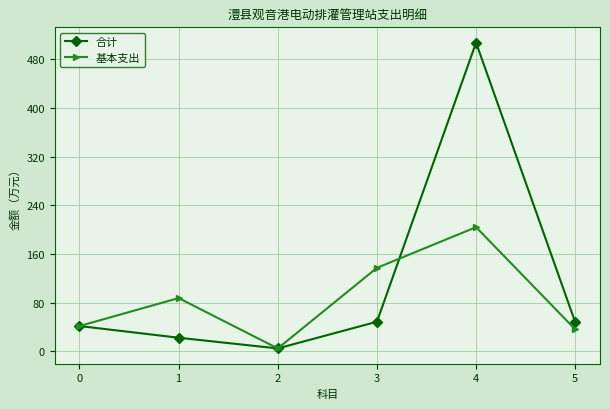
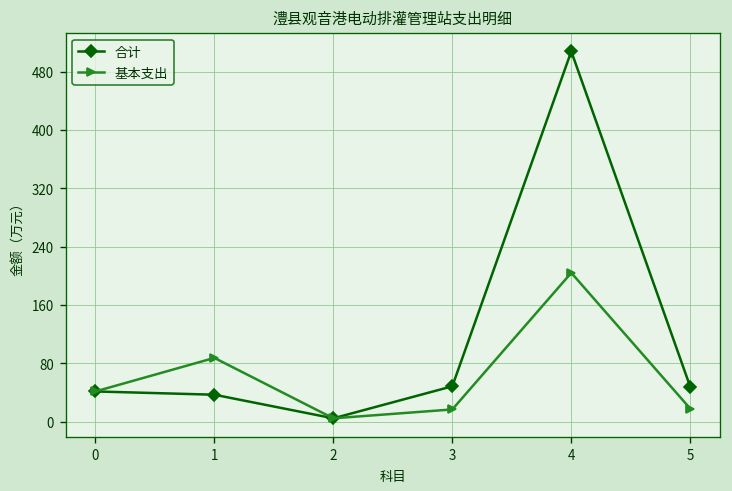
合计, 1: 20 -> 40
基本支出, 3: 140 -> 20
基本支出, 5: 40 -> 20
